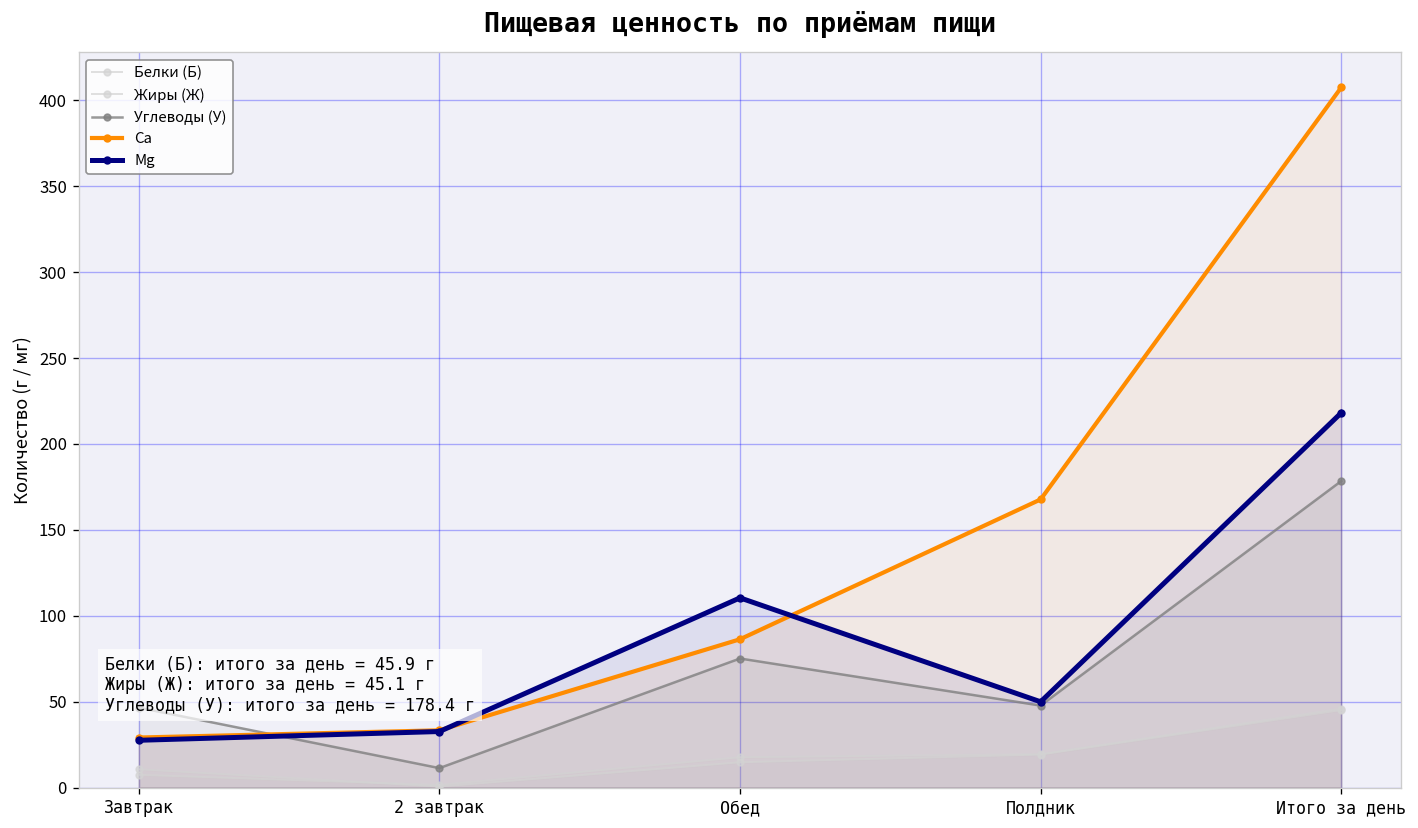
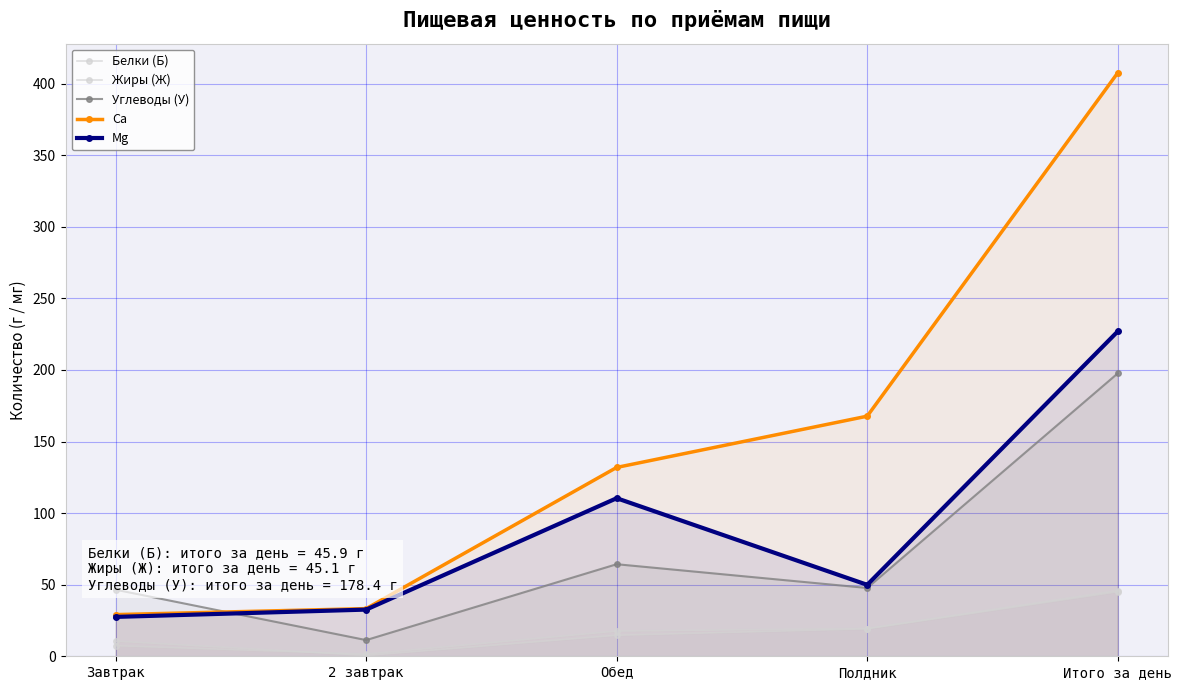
Углеводы (У), Обед: 75 -> 64
Ca, Обед: 86 -> 132
Углеводы (У), Итого за день: 178 -> 198
Mg, Итого за день: 218 -> 227
